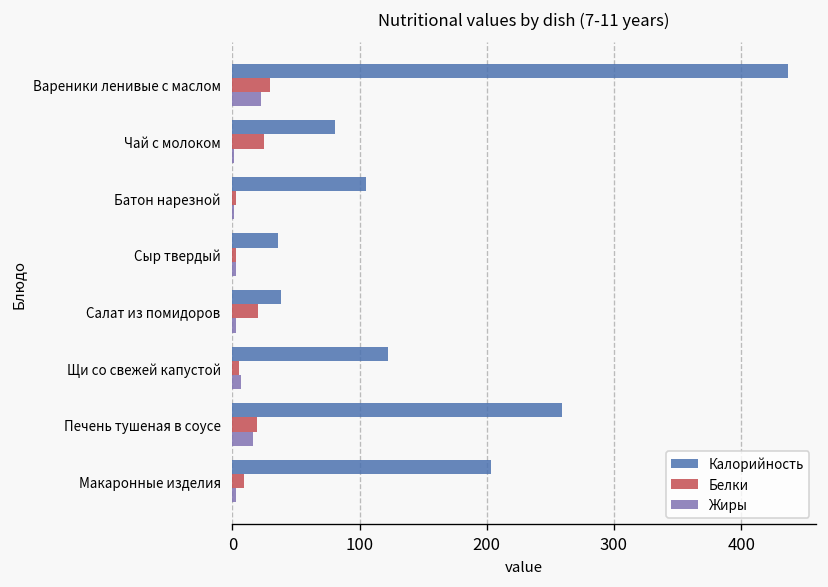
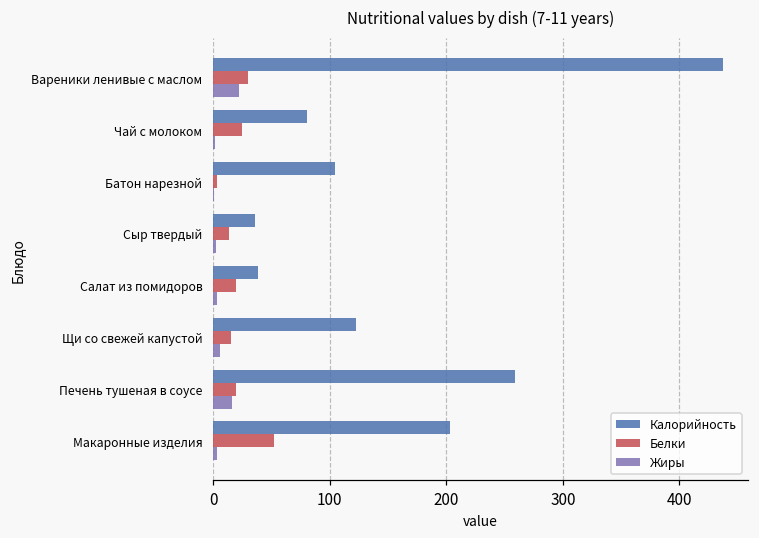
Белки, Сыр твердый: 3 -> 14
Белки, Щи со свежей капустой: 5 -> 15
Белки, Макаронные изделия: 9 -> 53
